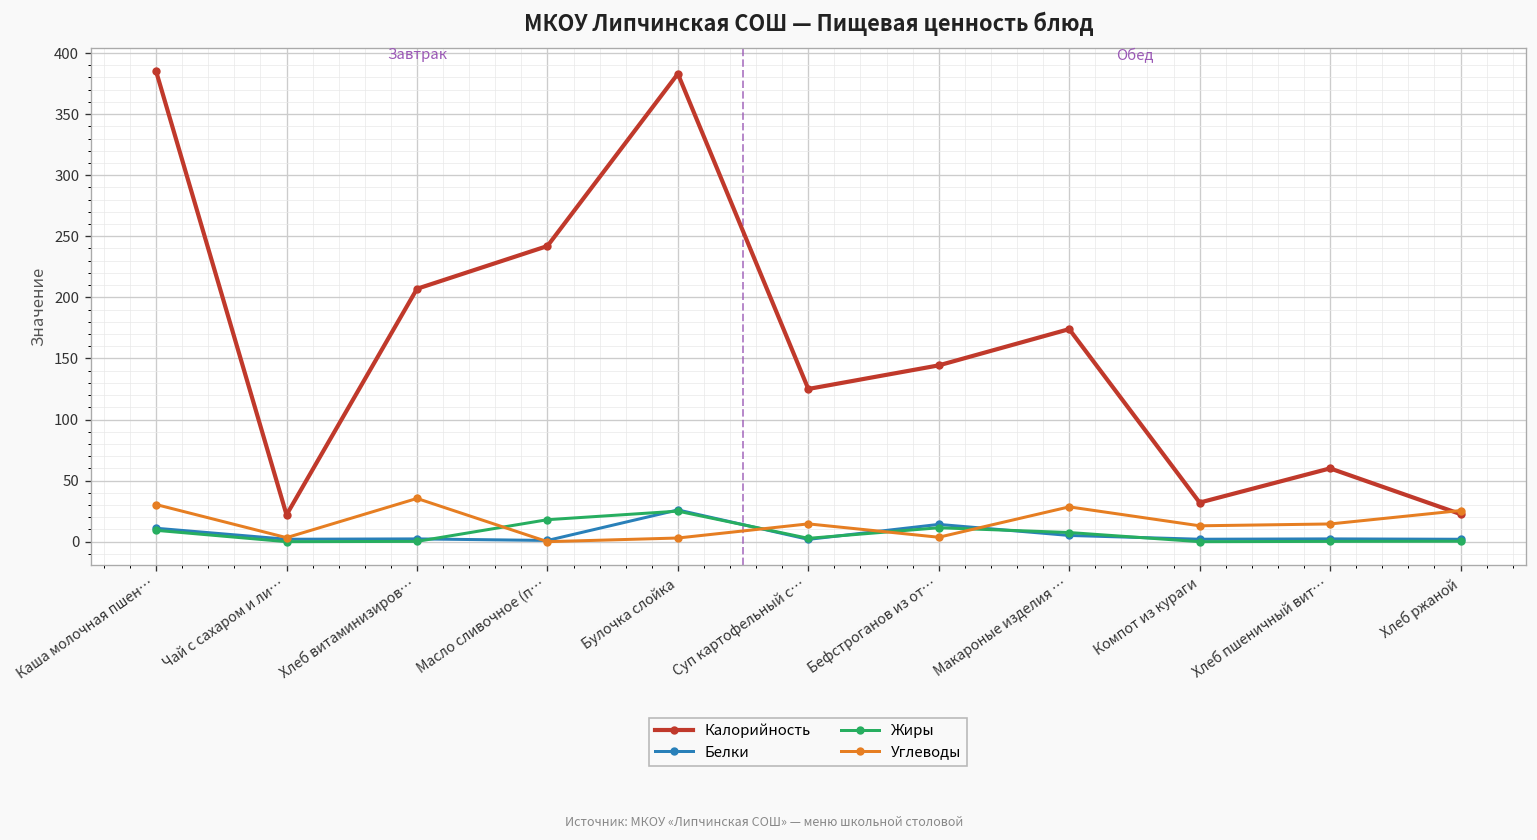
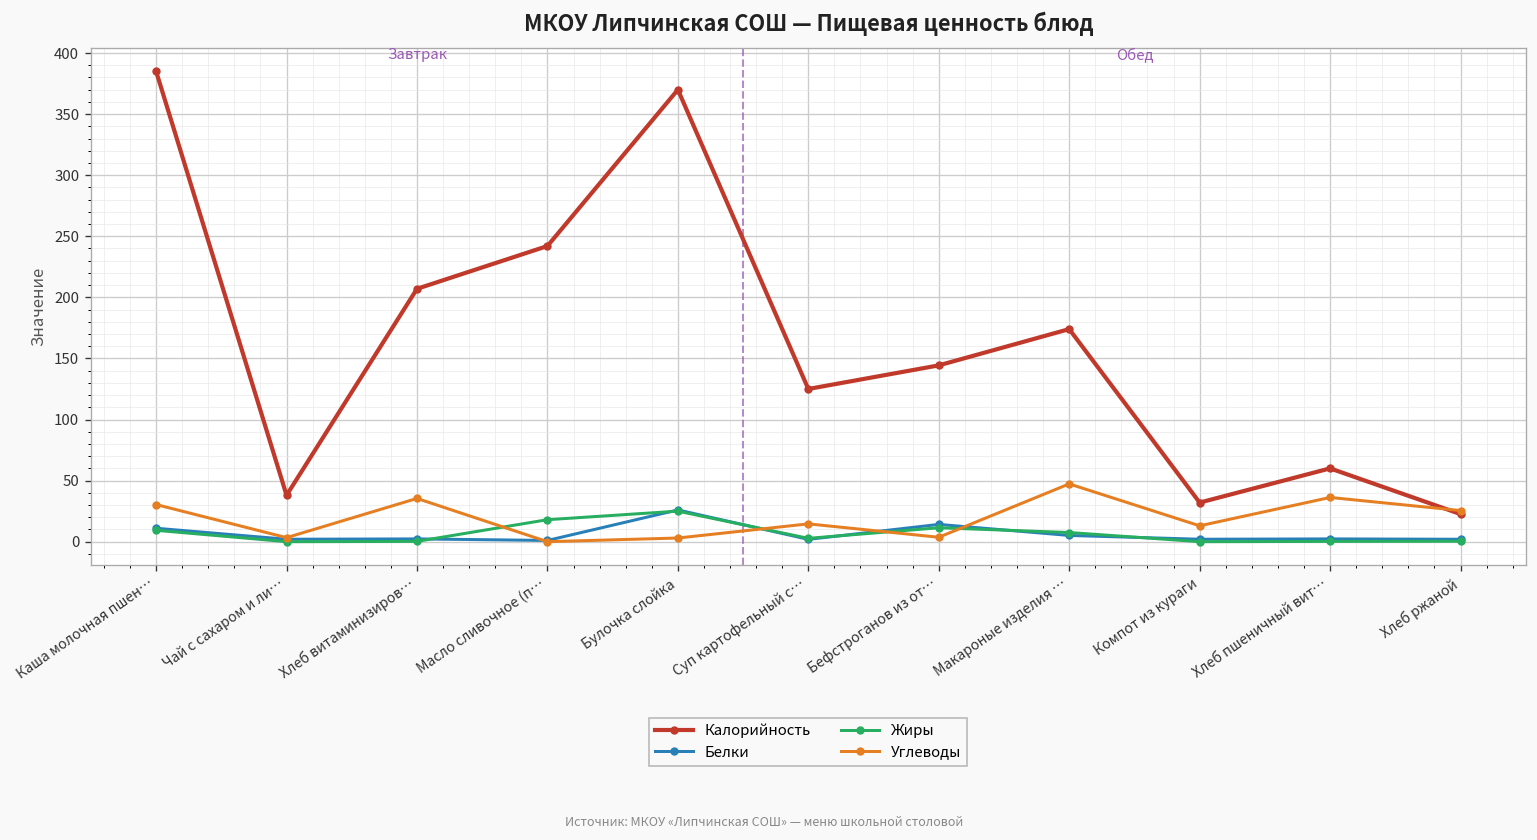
Калорийность, Чай с сахаром и ли…: 22 -> 38
Калорийность, Булочка слойка: 383 -> 370
Углеводы, Макароные изделия …: 29 -> 47
Углеводы, Хлеб пшеничный вит…: 15 -> 36
